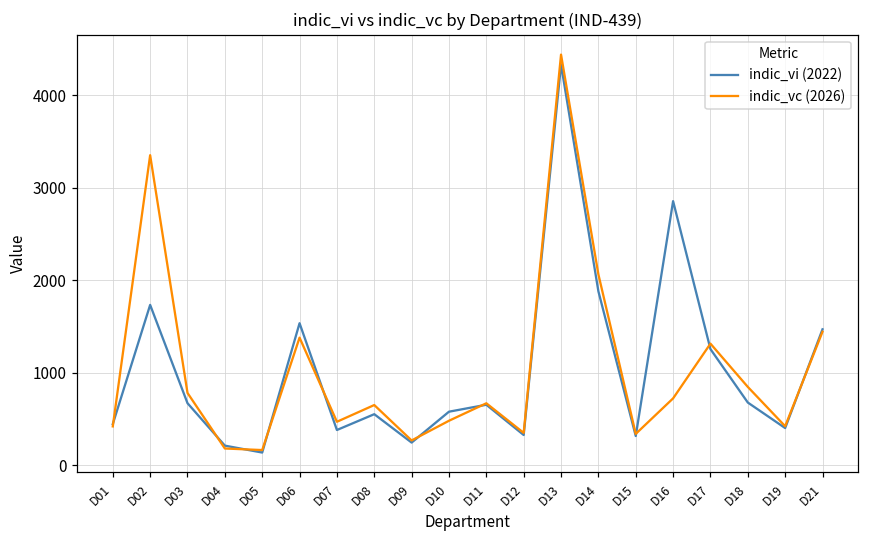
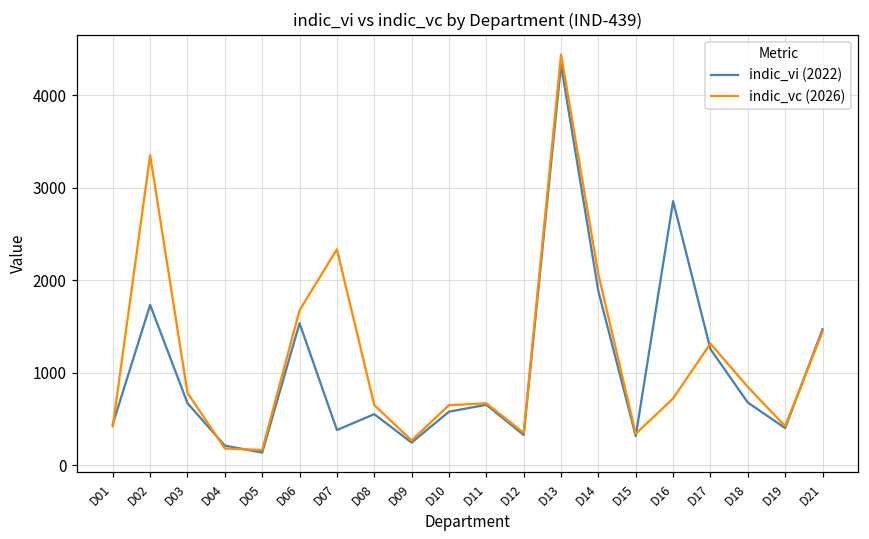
indic_vc (2026), D06: 1400 -> 1700
indic_vc (2026), D07: 500 -> 2300
indic_vc (2026), D10: 500 -> 700
